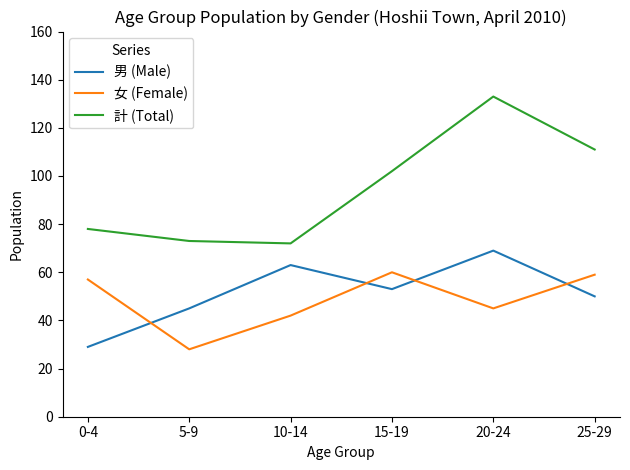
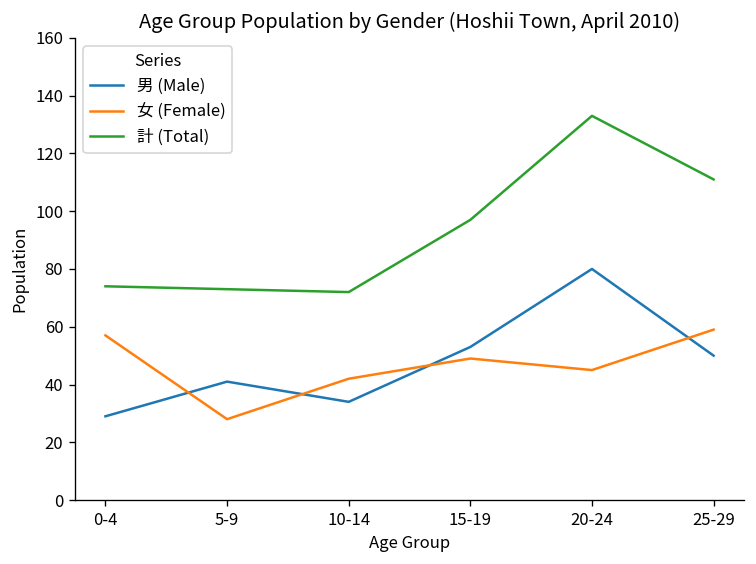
計 (Total), 0-4: 78 -> 74
男 (Male), 5-9: 45 -> 41
男 (Male), 10-14: 63 -> 34
女 (Female), 15-19: 60 -> 49
計 (Total), 15-19: 102 -> 97
男 (Male), 20-24: 69 -> 80
